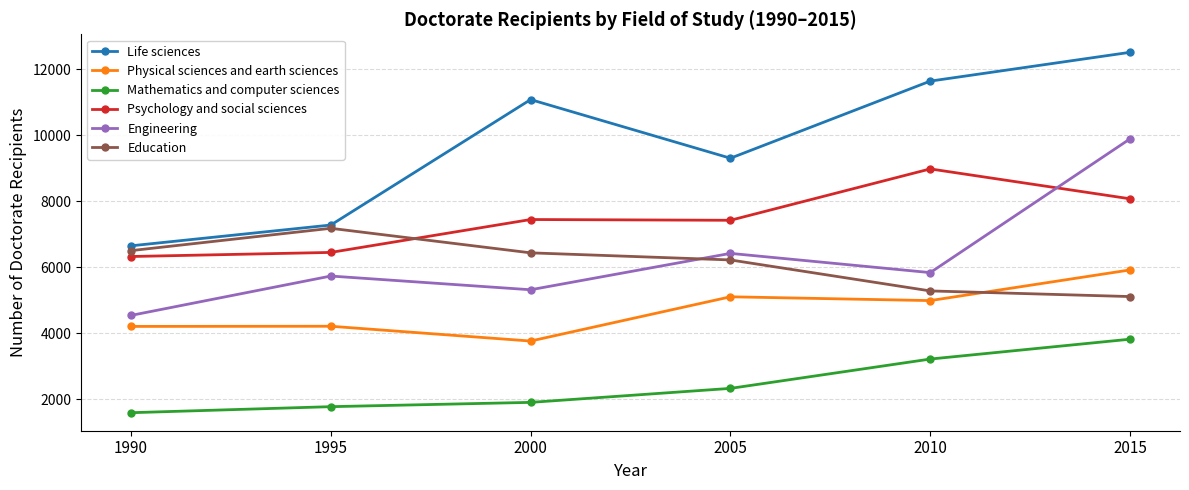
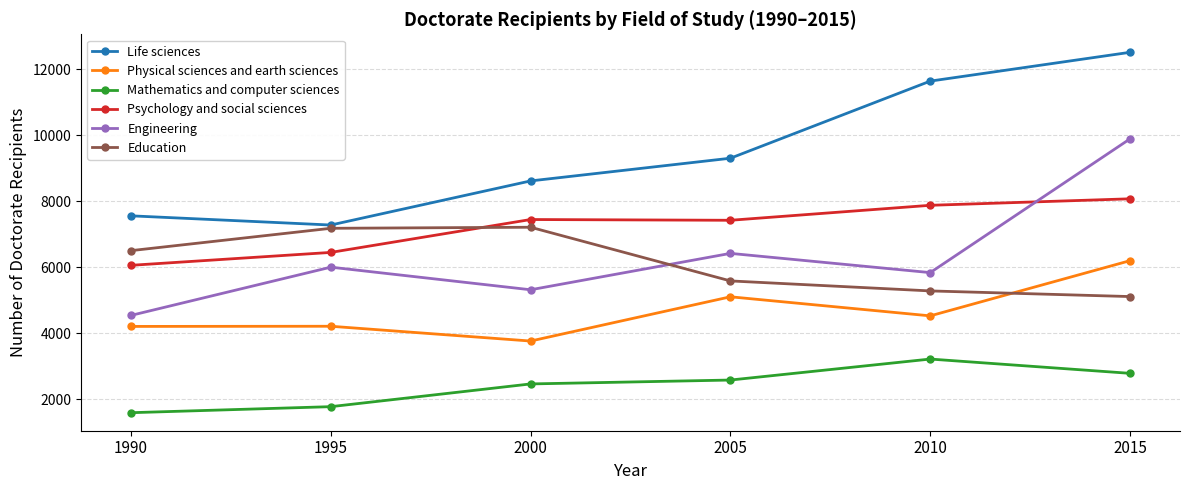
Life sciences, 1990: 6700 -> 7600
Psychology and social sciences, 1990: 6300 -> 6100
Engineering, 1995: 5700 -> 6000
Life sciences, 2000: 11100 -> 8600
Mathematics and computer sciences, 2000: 1900 -> 2500
Education, 2000: 6400 -> 7200
Mathematics and computer sciences, 2005: 2300 -> 2600
Education, 2005: 6200 -> 5600
Physical sciences and earth sciences, 2010: 5000 -> 4500
Psychology and social sciences, 2010: 9000 -> 7900
Physical sciences and earth sciences, 2015: 5900 -> 6200
Mathematics and computer sciences, 2015: 3800 -> 2800
